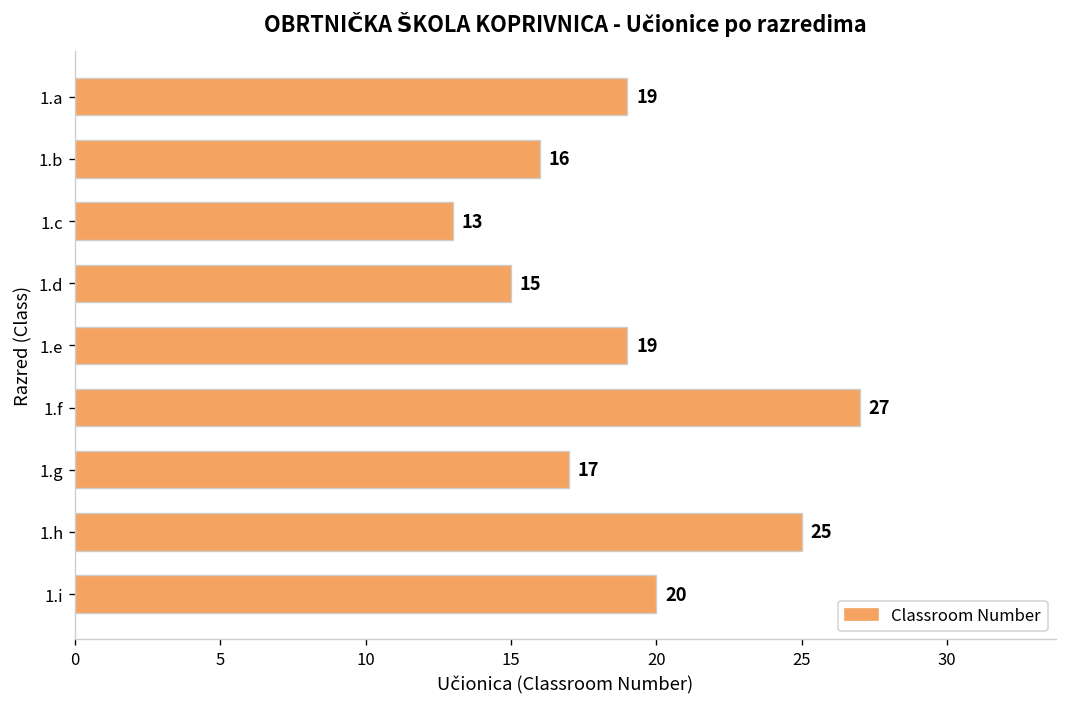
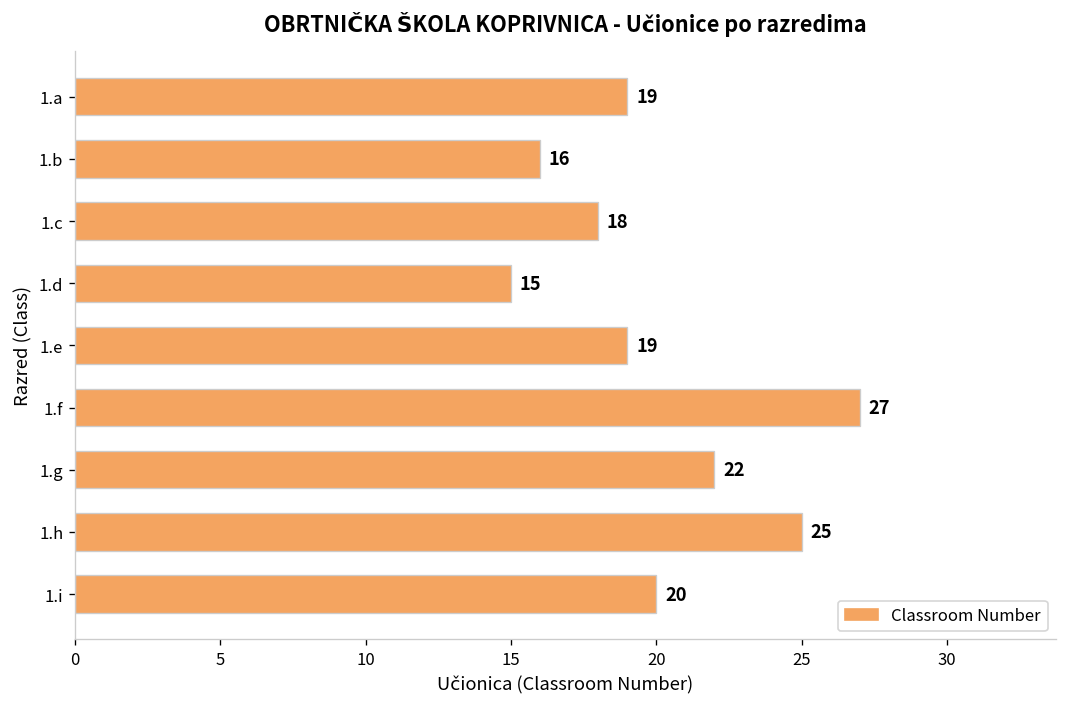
1.c: 13 -> 18
1.g: 17 -> 22
